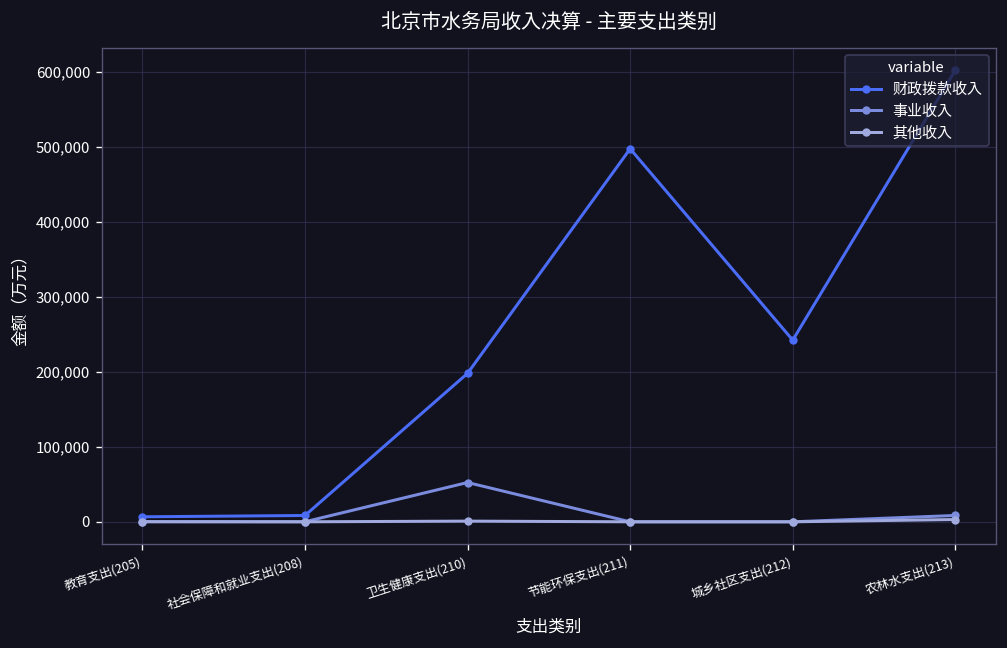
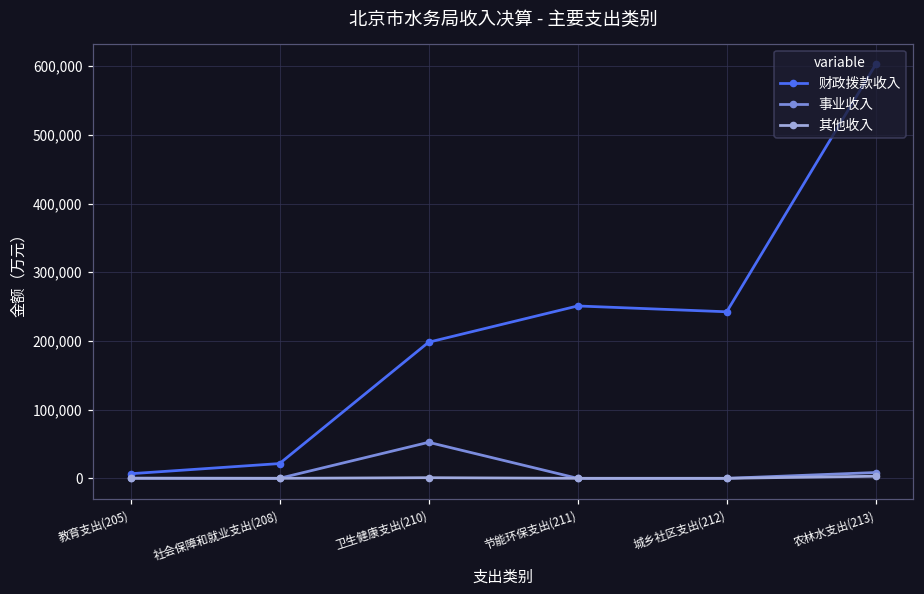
财政拨款收入, 社会保障和就业支出(208): 10,000 -> 20,000
财政拨款收入, 节能环保支出(211): 500,000 -> 250,000
